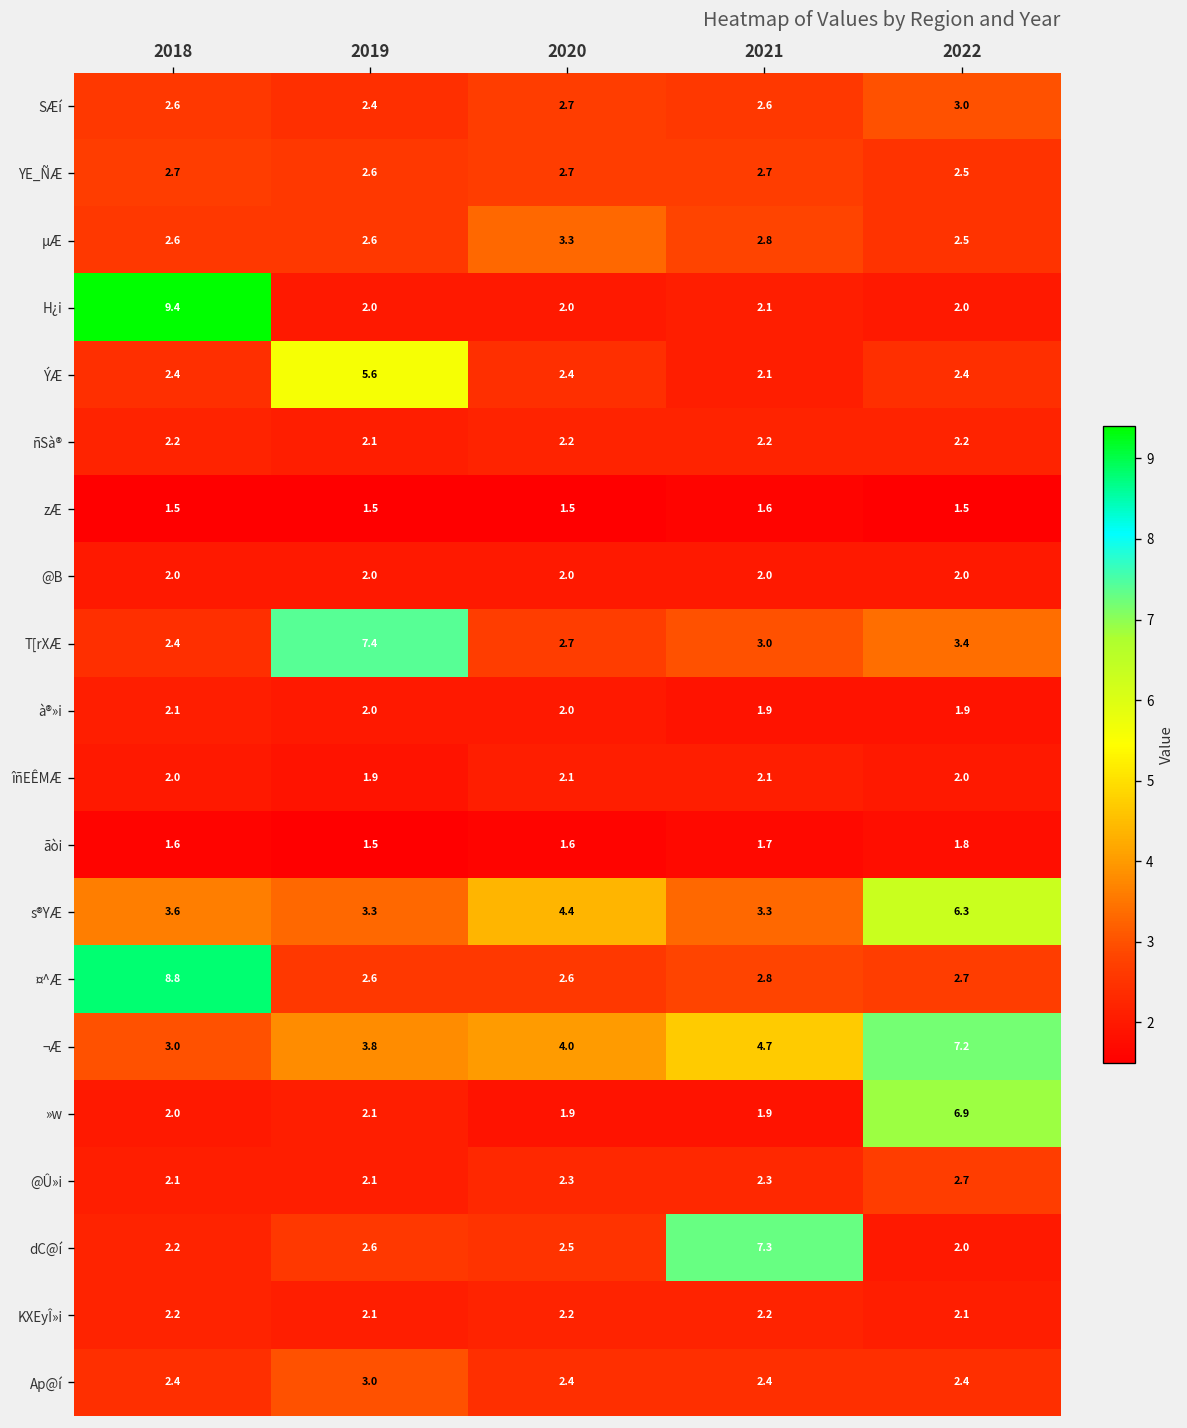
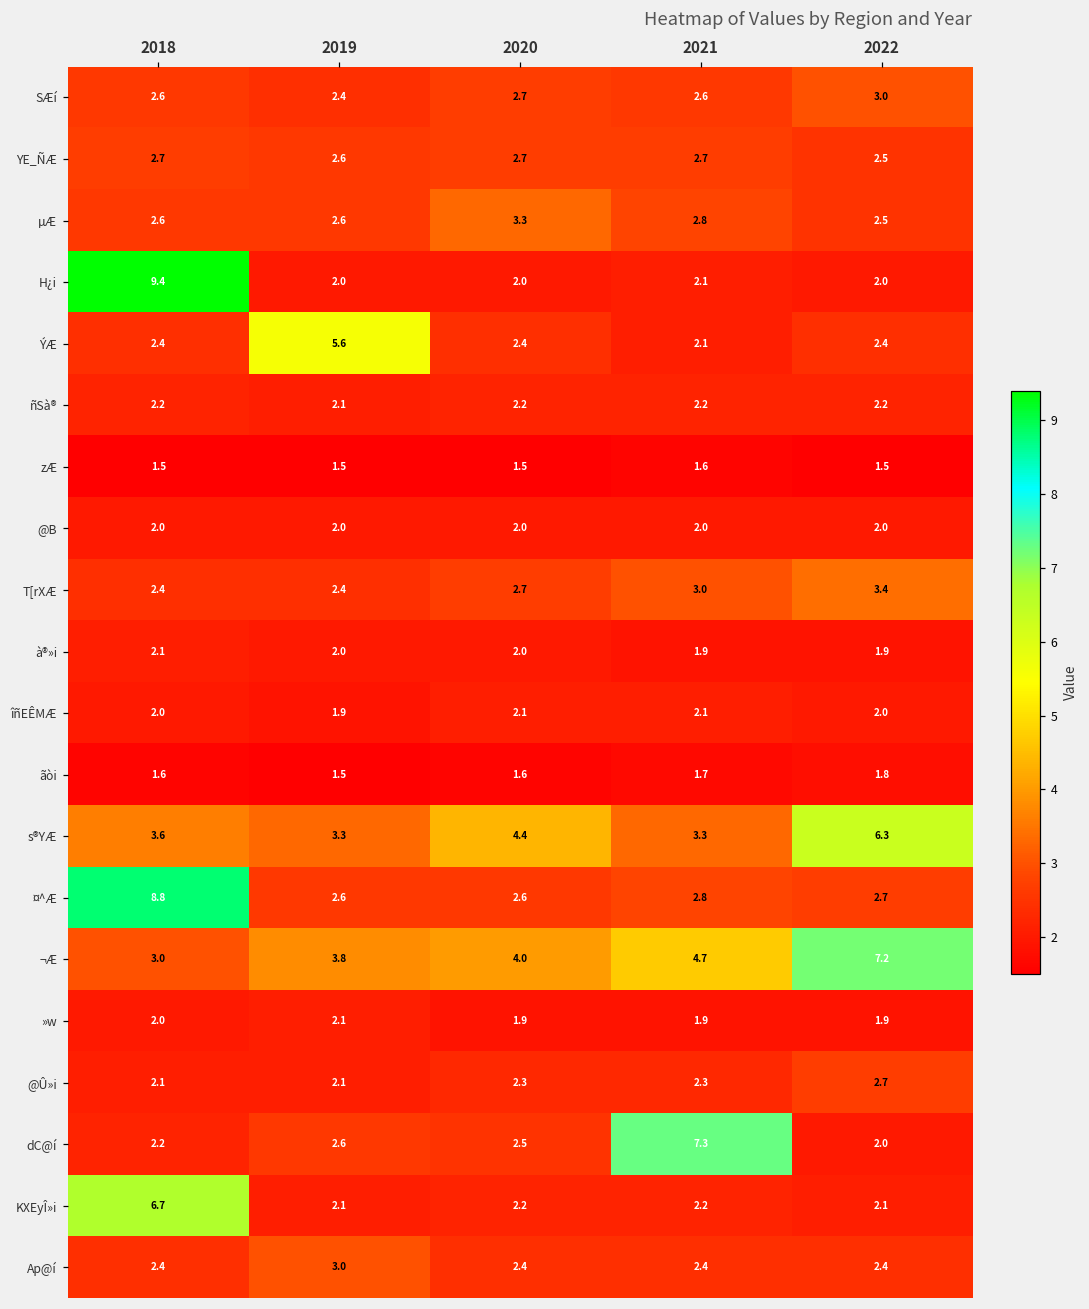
T[rXÆ, 2019: 7.4 -> 2.4
»w, 2022: 6.9 -> 1.9
KXEyÎ»i, 2018: 2.2 -> 6.7
